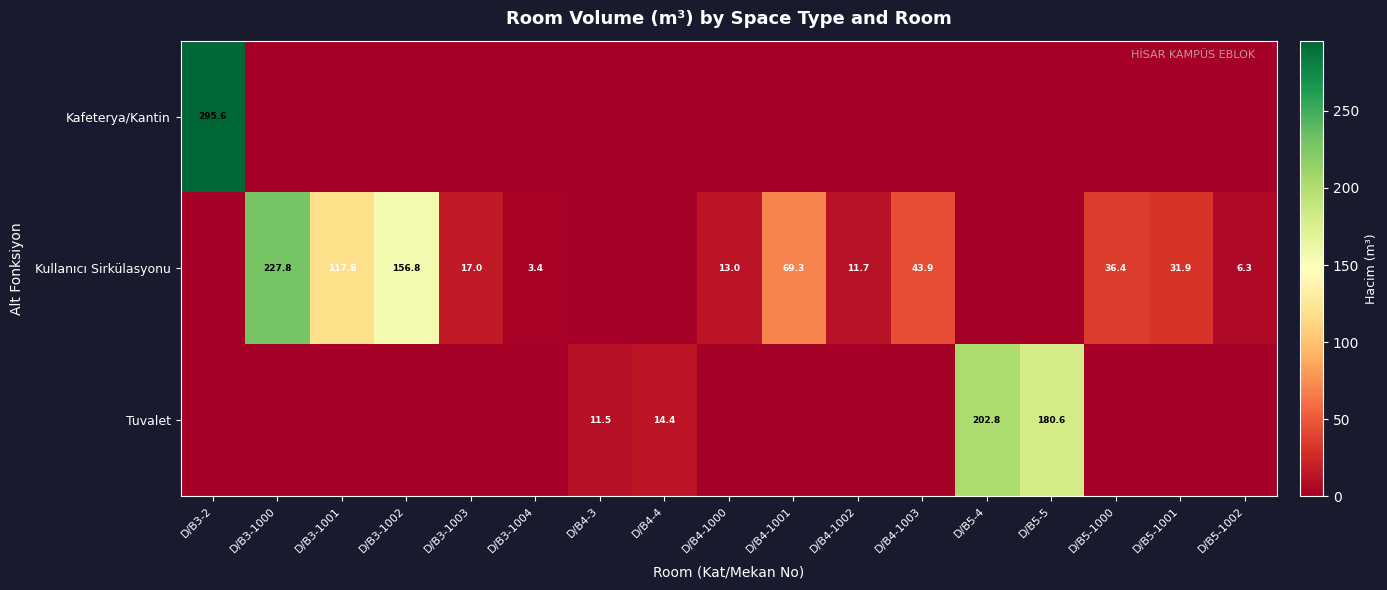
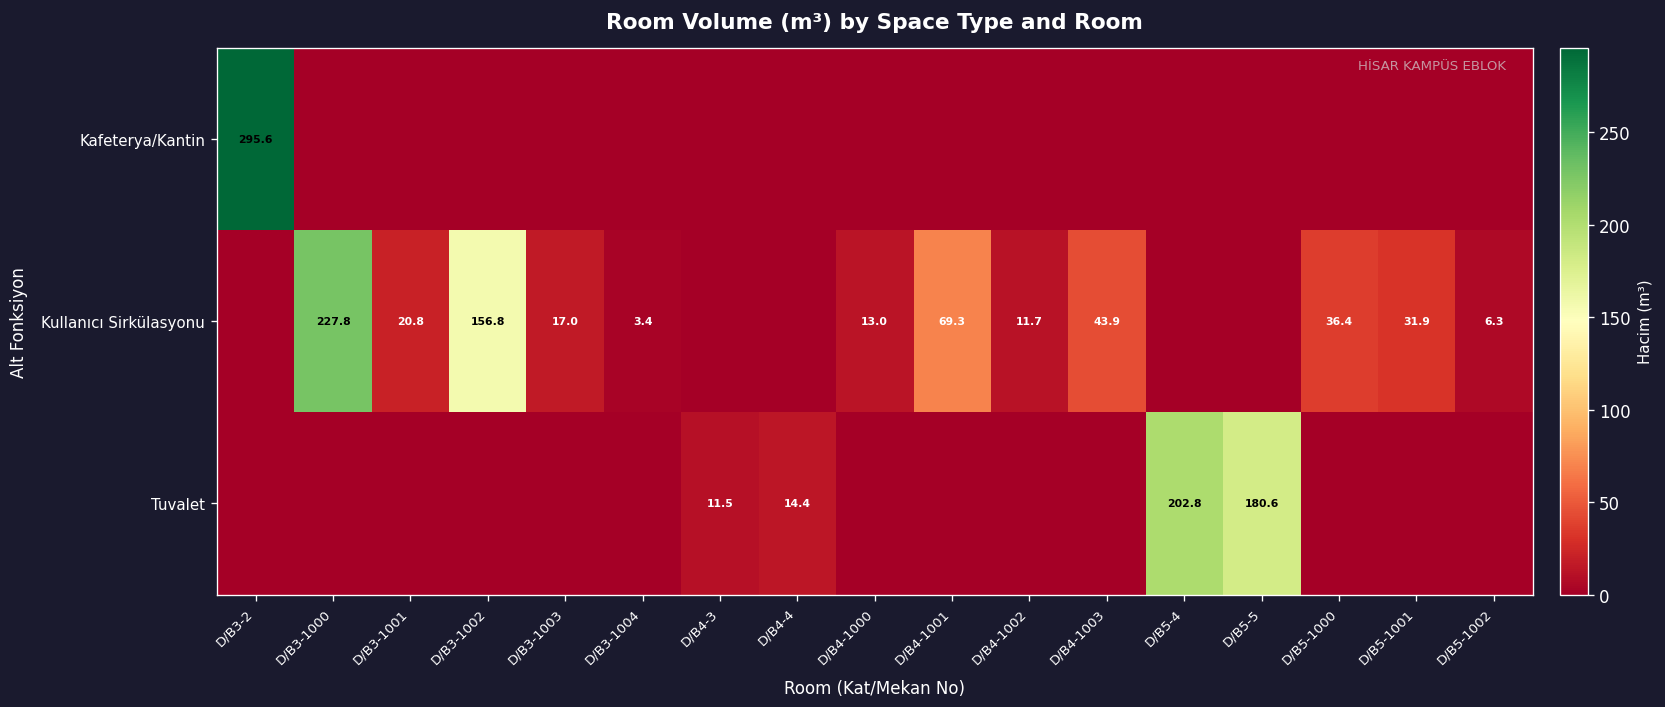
Kullanıcı Sirkülasyonu, D/B3-1001: 117.8 -> 20.8
